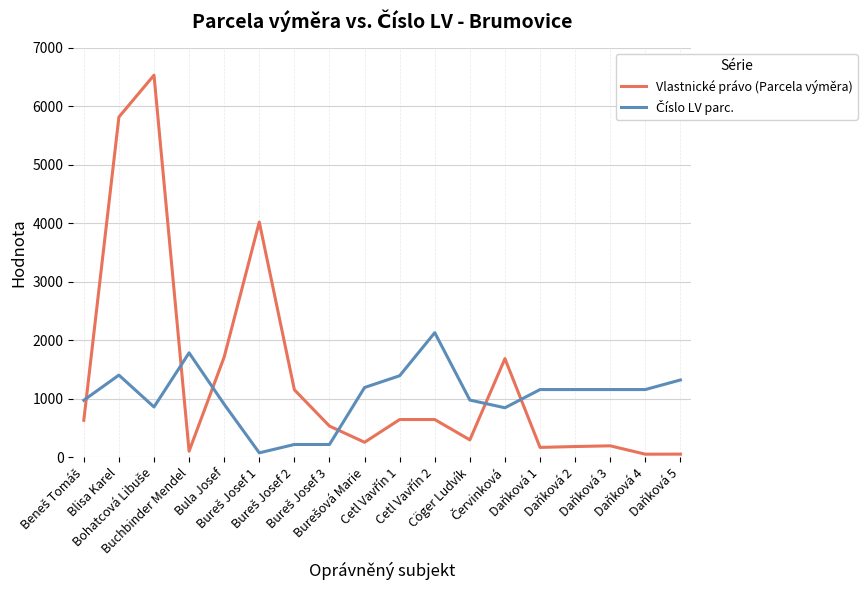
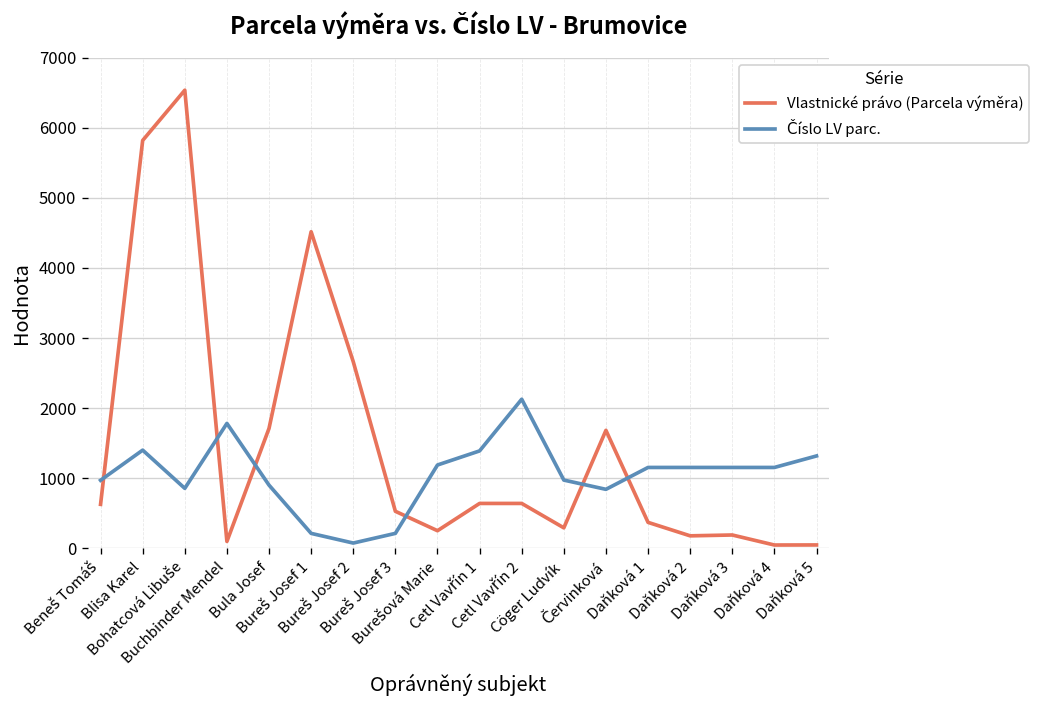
Vlastnické právo (Parcela výměra), Bureš Josef 1: 4000 -> 4500
Číslo LV parc., Bureš Josef 1: 100 -> 200
Vlastnické právo (Parcela výměra), Bureš Josef 2: 1200 -> 2700
Číslo LV parc., Bureš Josef 2: 200 -> 100
Vlastnické právo (Parcela výměra), Daňková 1: 200 -> 400
